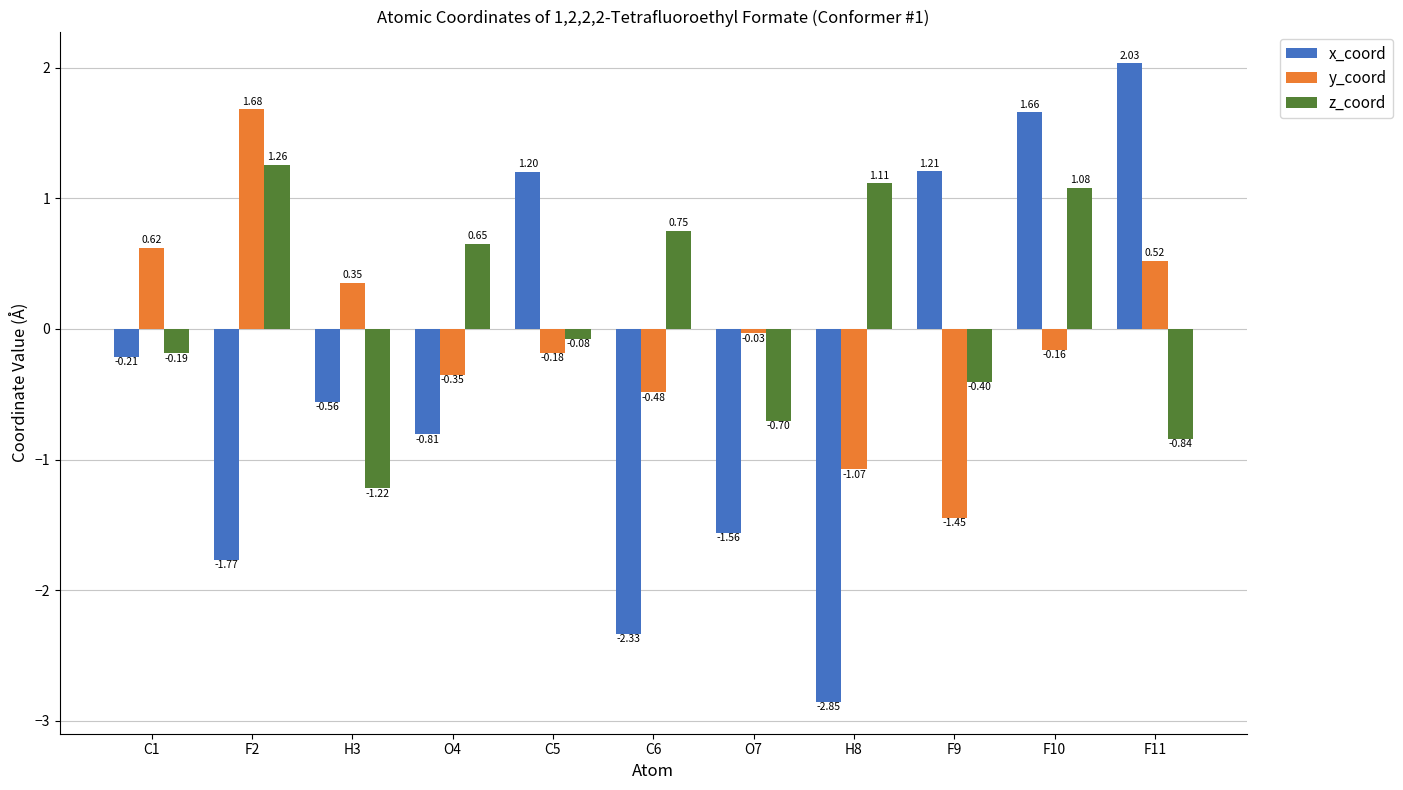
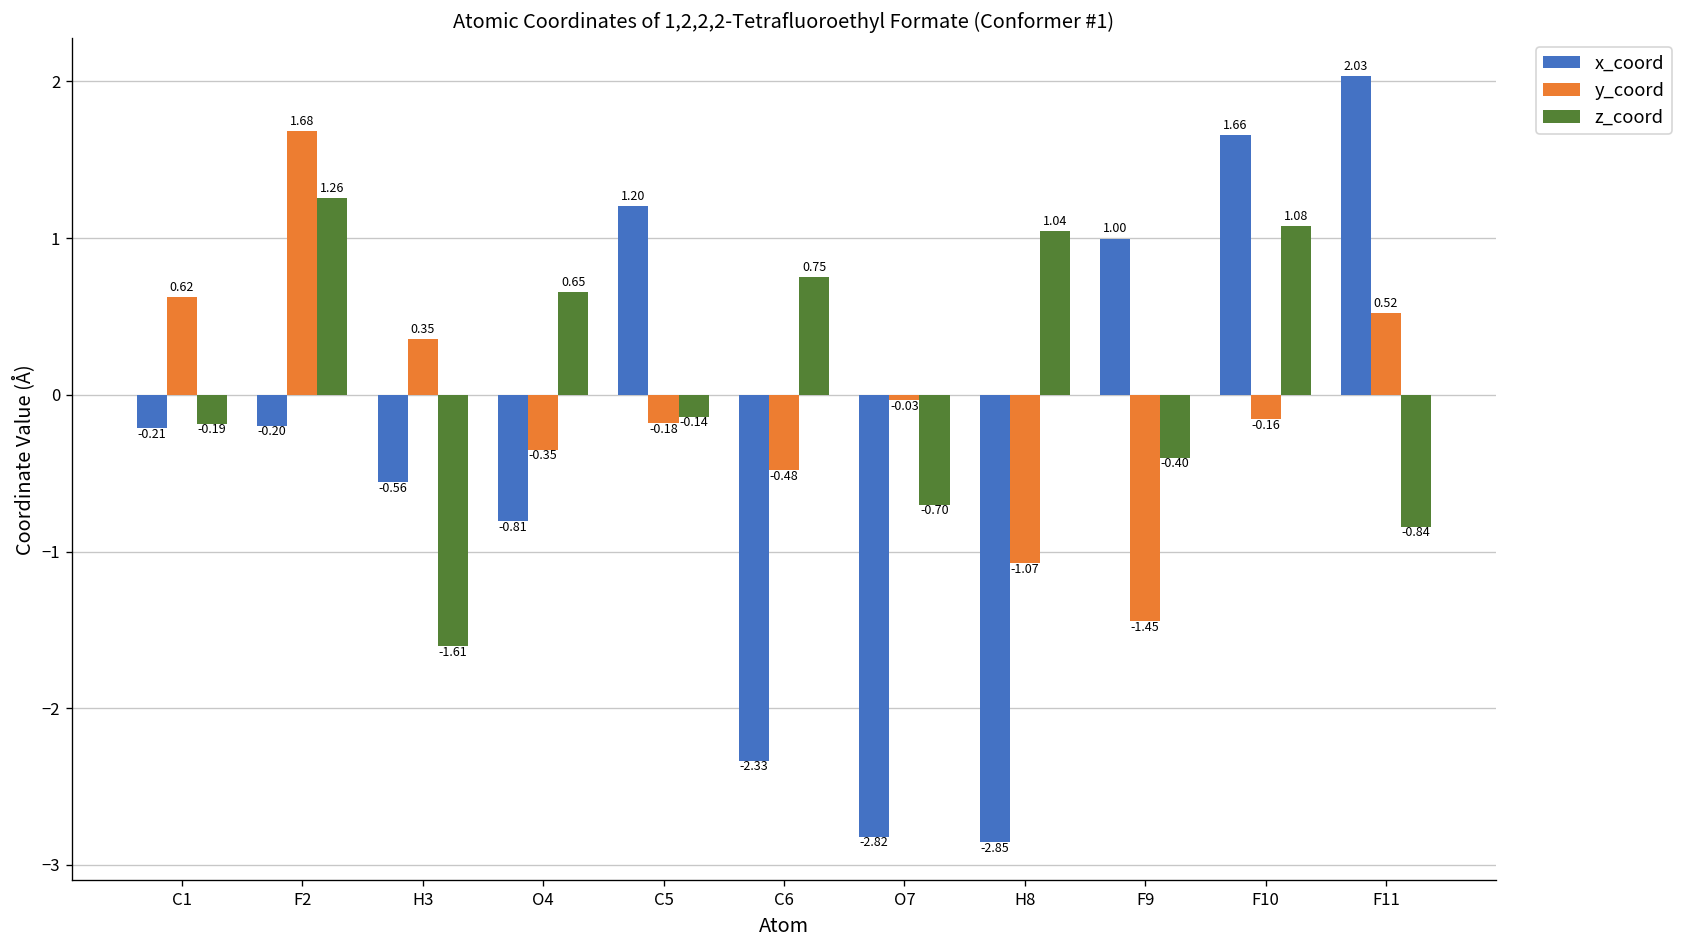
x_coord, F2: -1.77 -> -0.20
z_coord, H3: -1.22 -> -1.61
z_coord, C5: -0.08 -> -0.14
x_coord, O7: -1.56 -> -2.82
z_coord, H8: 1.11 -> 1.04
x_coord, F9: 1.21 -> 1.00
